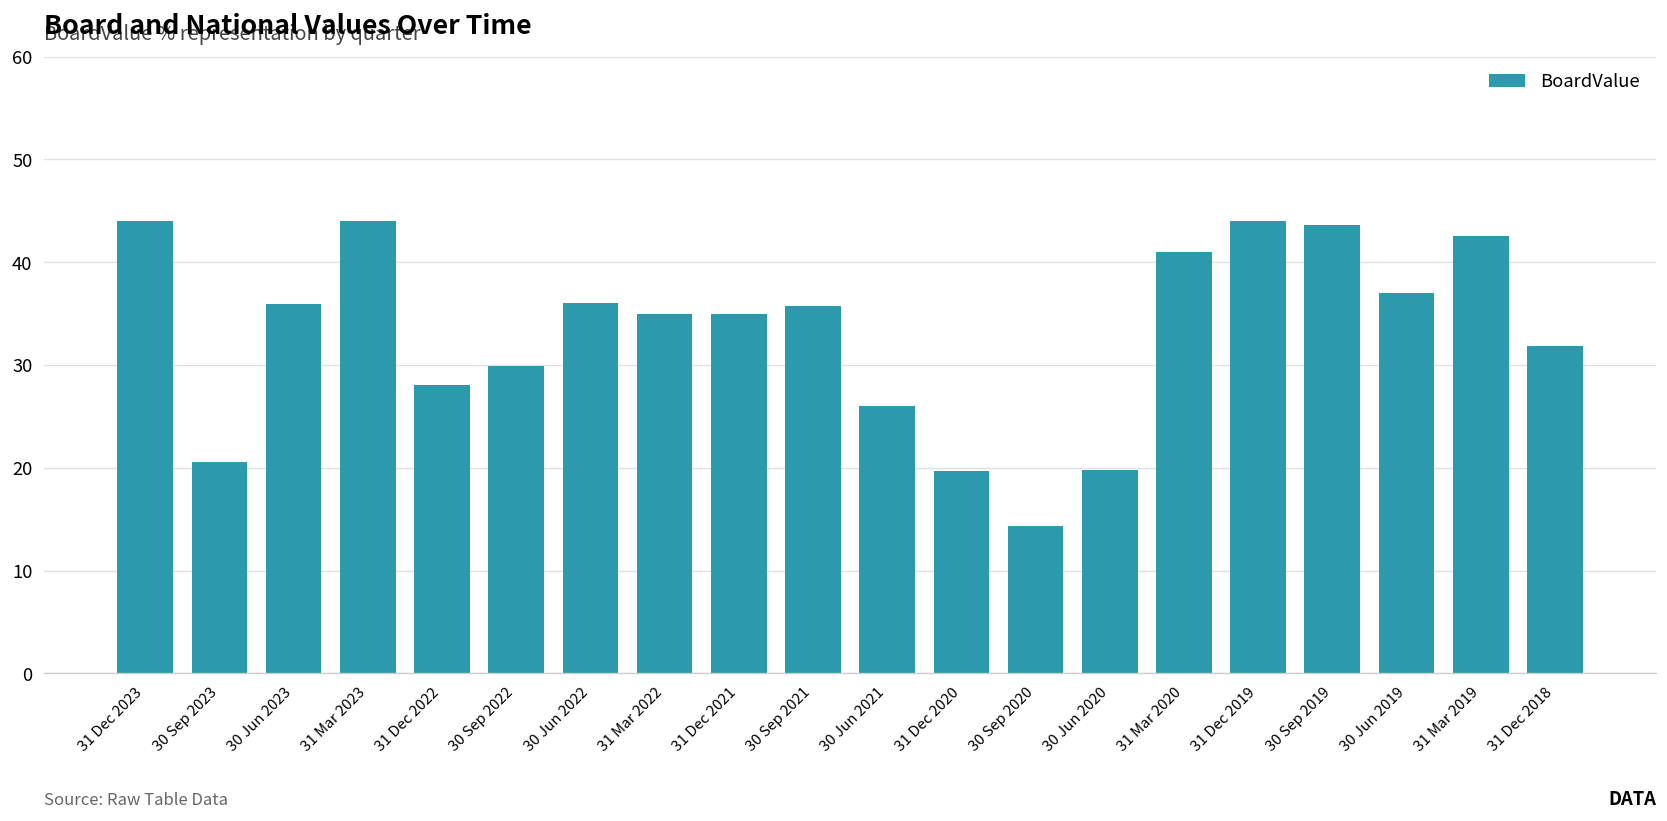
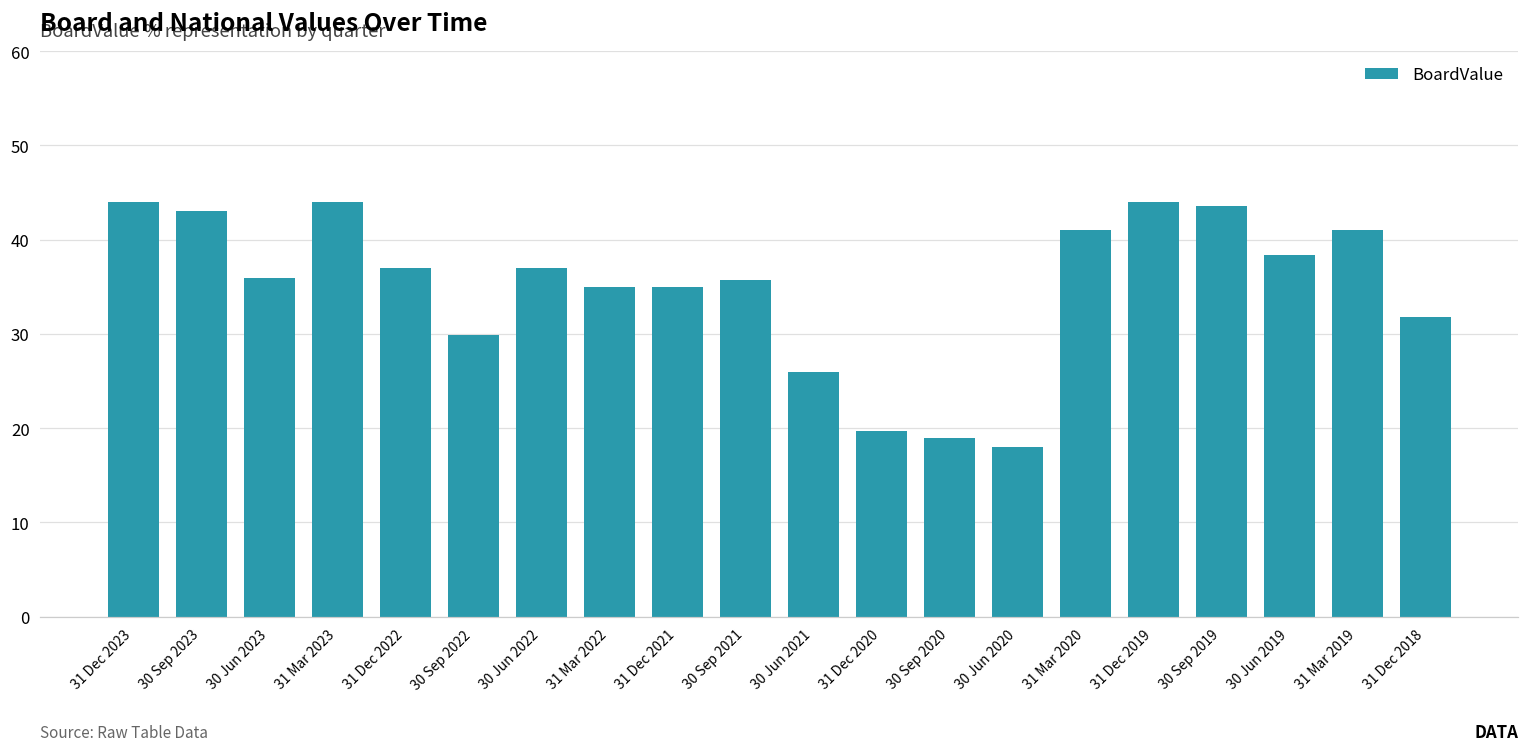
30 Sep 2023: 21 -> 43
31 Dec 2022: 28 -> 37
30 Jun 2022: 36 -> 37
30 Sep 2020: 14 -> 19
30 Jun 2020: 20 -> 18
30 Jun 2019: 37 -> 38
31 Mar 2019: 43 -> 41
